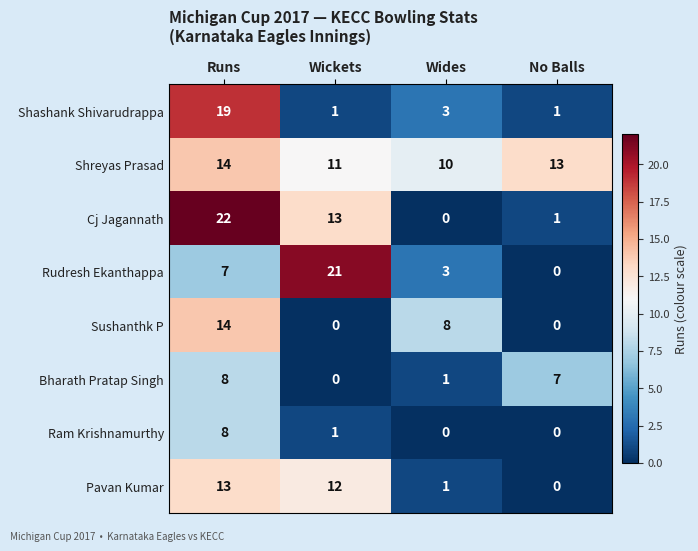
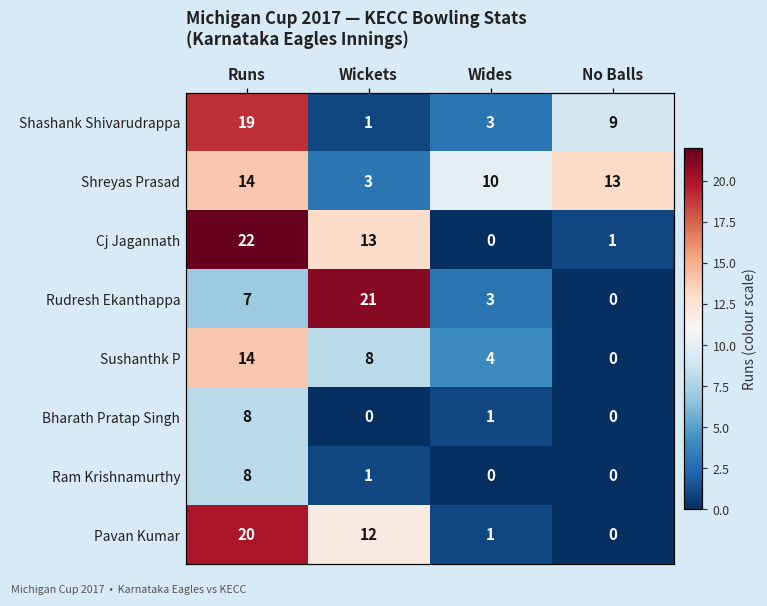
Shashank Shivarudrappa, No Balls: 1 -> 9
Shreyas Prasad, Wickets: 11 -> 3
Sushanthk P, Wickets: 0 -> 8
Sushanthk P, Wides: 8 -> 4
Bharath Pratap Singh, No Balls: 7 -> 0
Pavan Kumar, Runs: 13 -> 20
